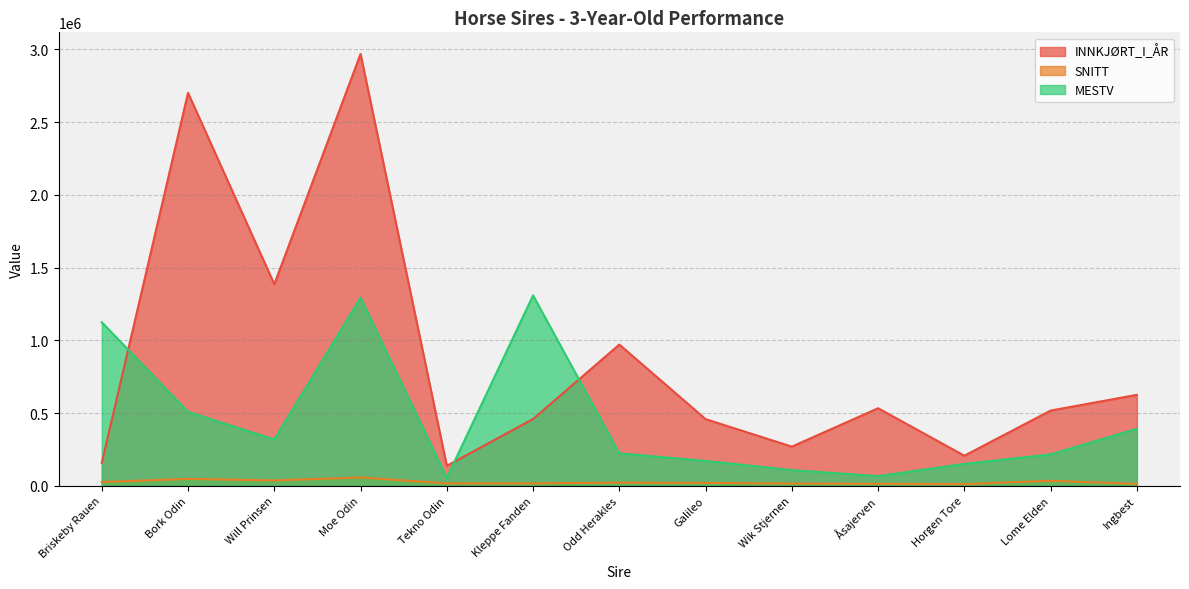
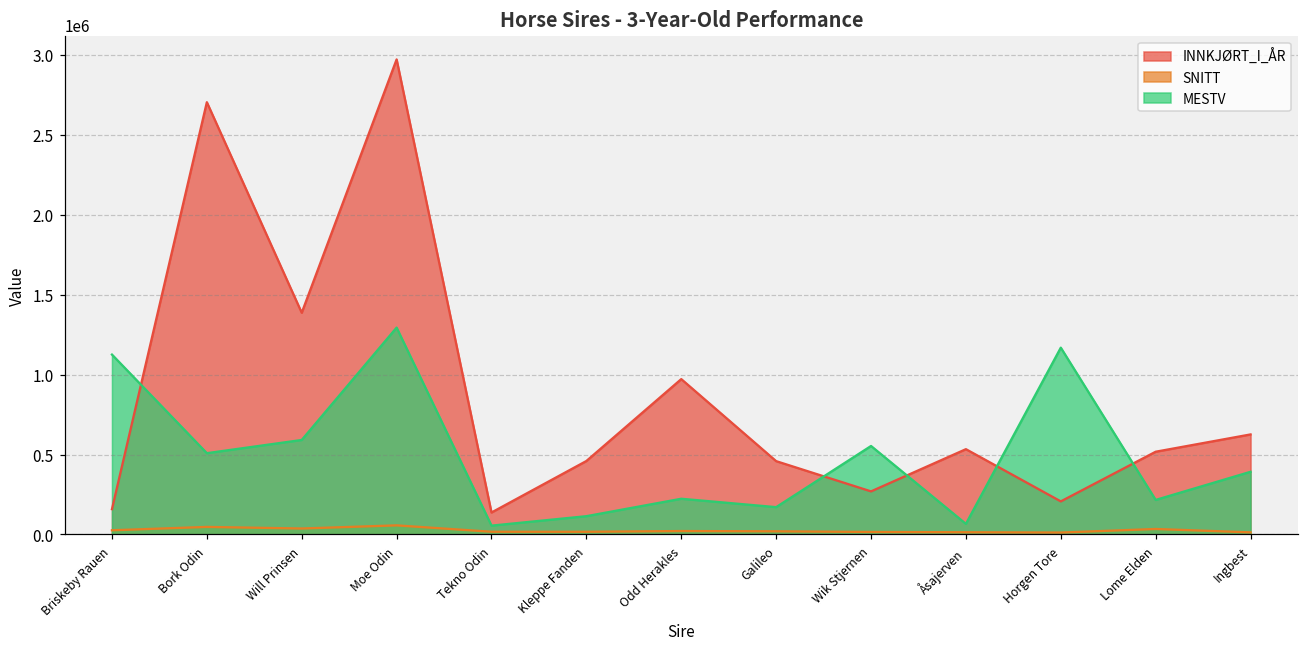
MESTV, Will Prinsen: 320000 -> 590000
MESTV, Kleppe Fanden: 1310000 -> 110000
MESTV, Wik Stjernen: 110000 -> 550000
MESTV, Horgen Tore: 150000 -> 1170000
